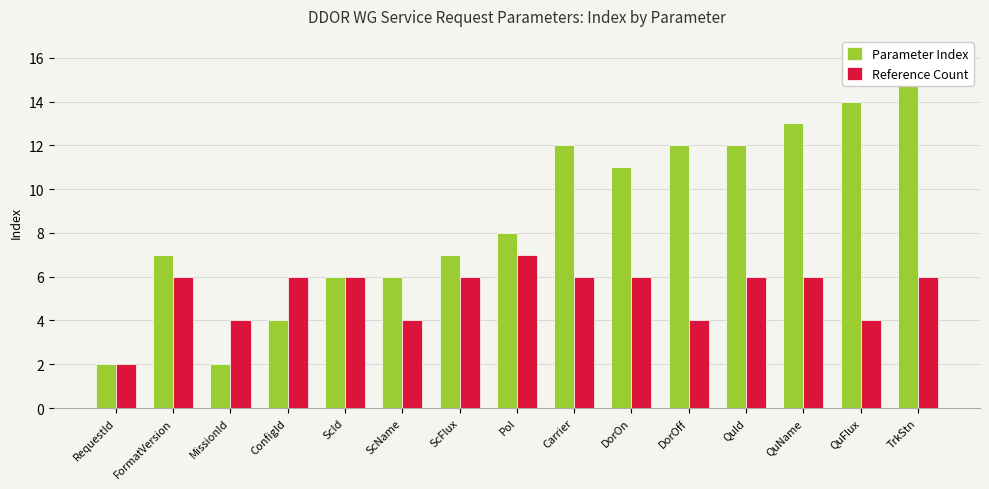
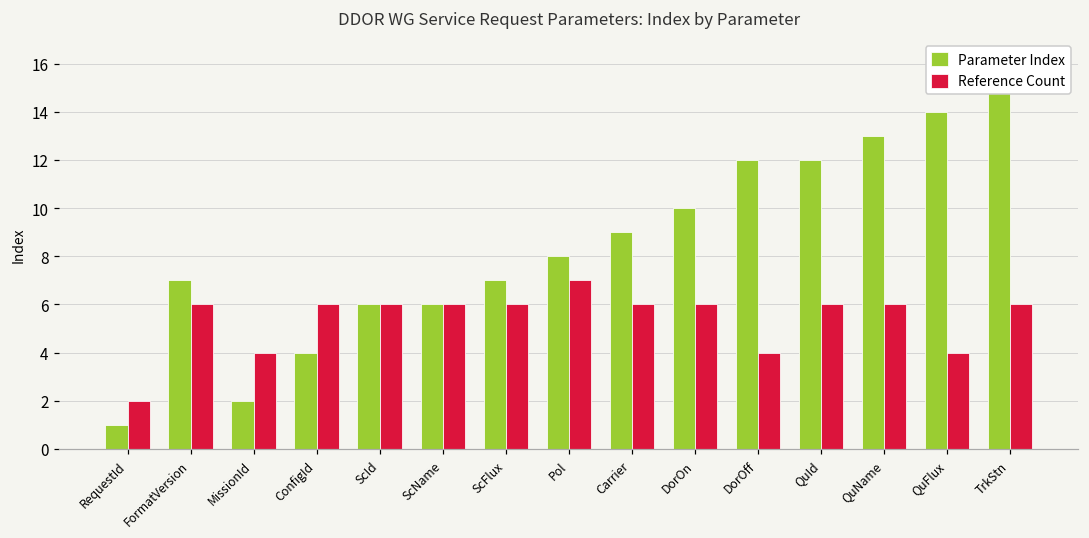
Parameter Index, RequestId: 2 -> 1
Reference Count, ScName: 4 -> 6
Parameter Index, Carrier: 12 -> 9
Parameter Index, DorOn: 11 -> 10
